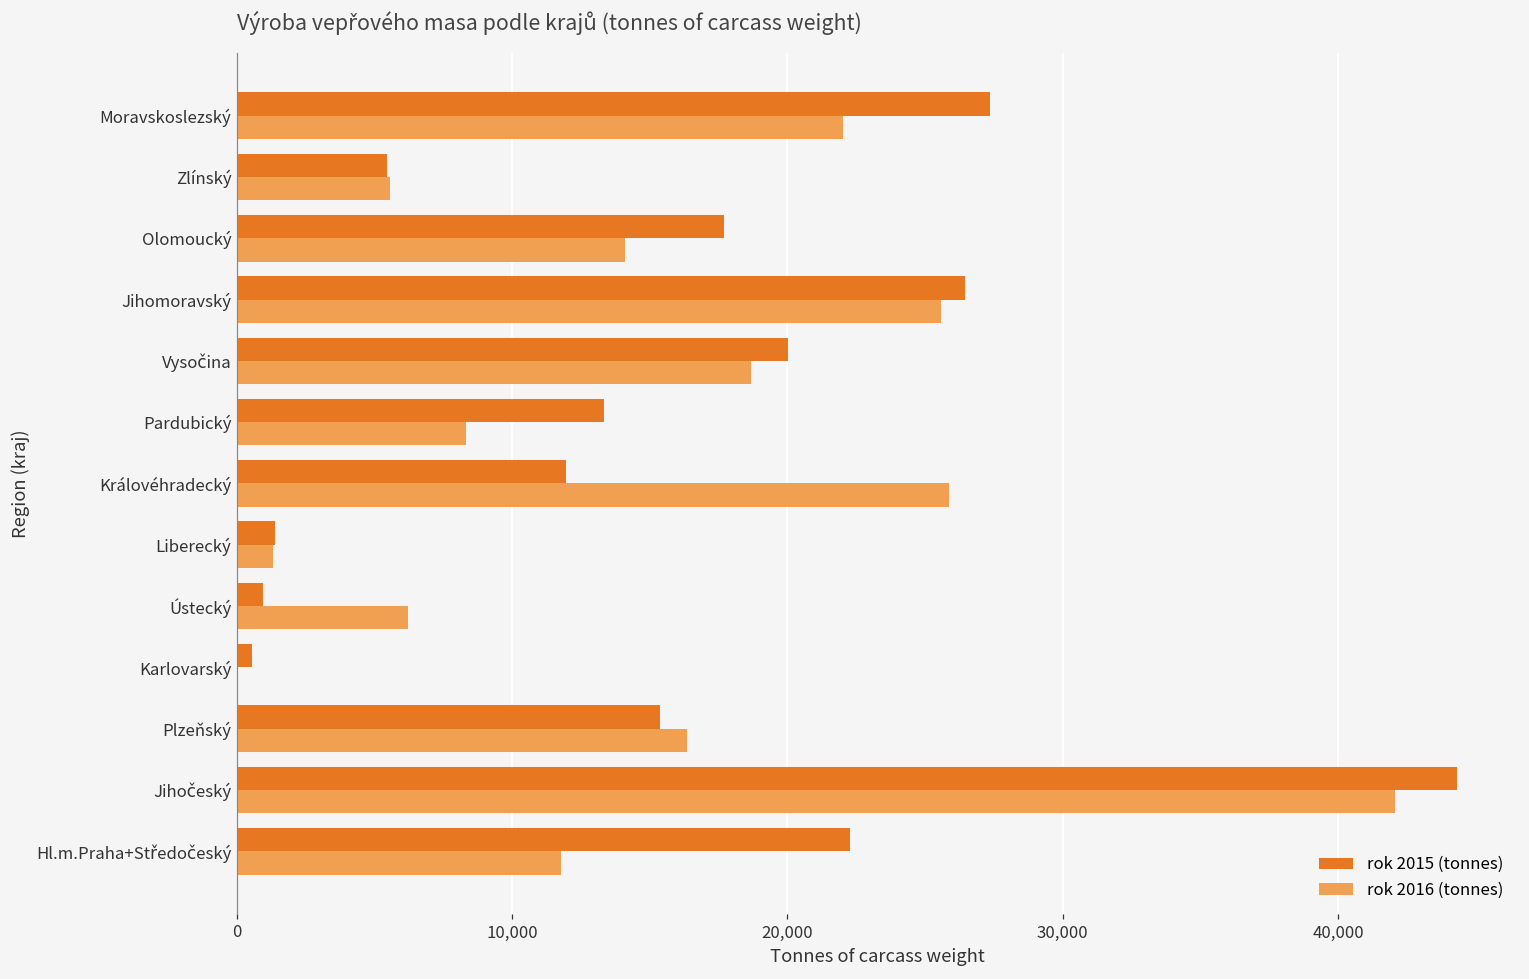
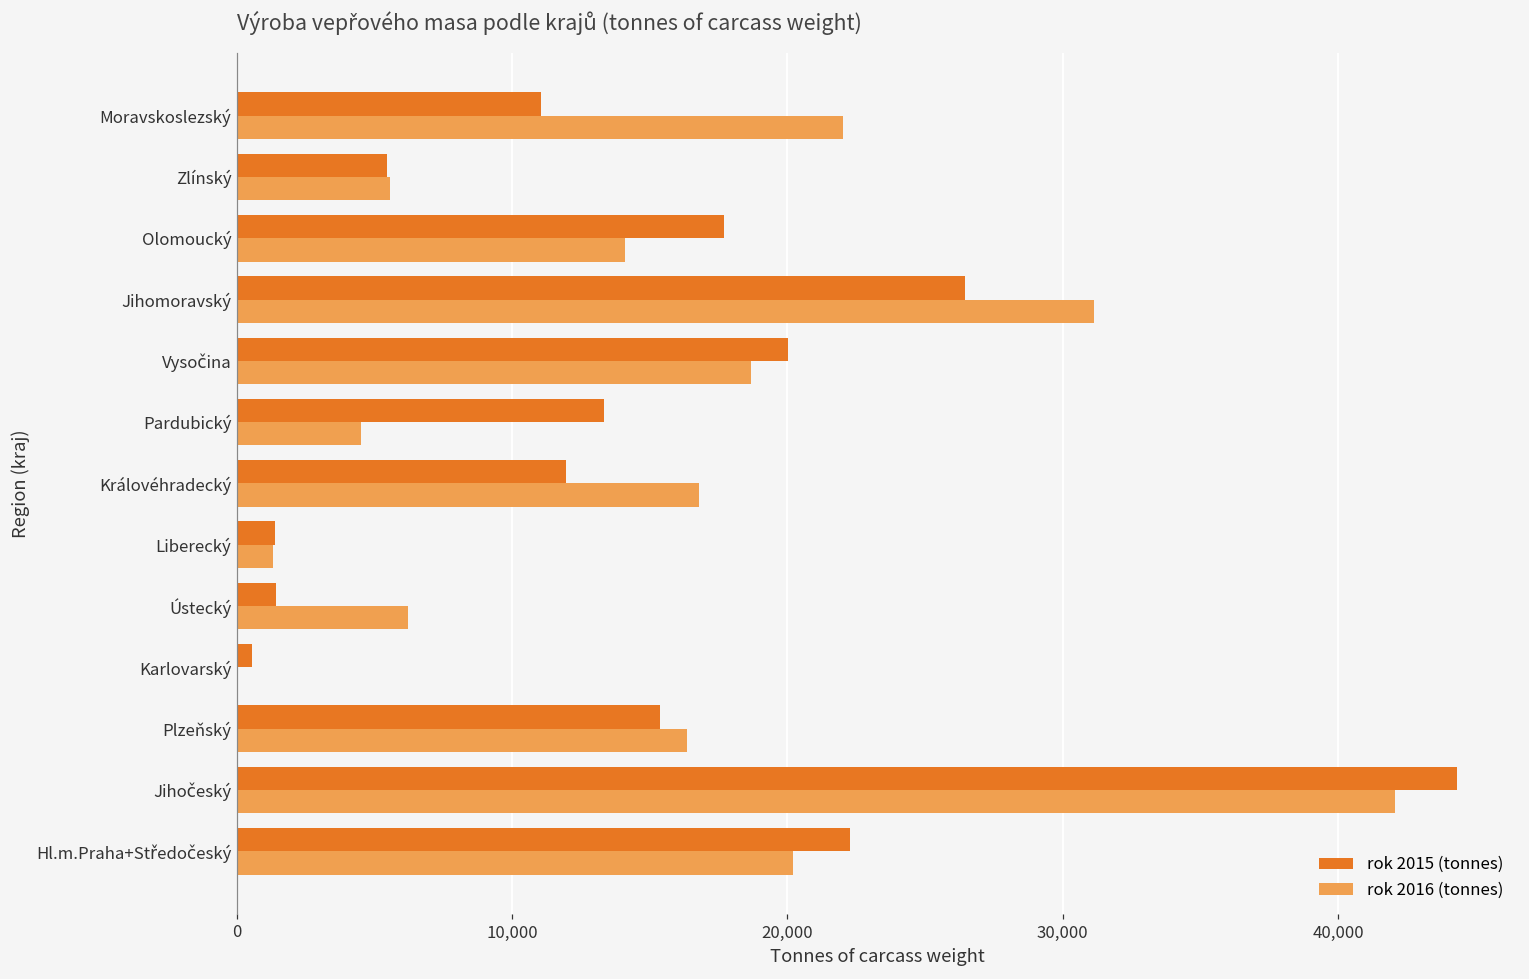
rok 2015 (tonnes), Moravskoslezský: 27,400 -> 11,100
rok 2016 (tonnes), Jihomoravský: 25,600 -> 31,100
rok 2016 (tonnes), Pardubický: 8,300 -> 4,500
rok 2016 (tonnes), Královéhradecký: 25,900 -> 16,800
rok 2015 (tonnes), Ústecký: 1,000 -> 1,400
rok 2016 (tonnes), Hl.m.Praha+Středočeský: 11,800 -> 20,200
